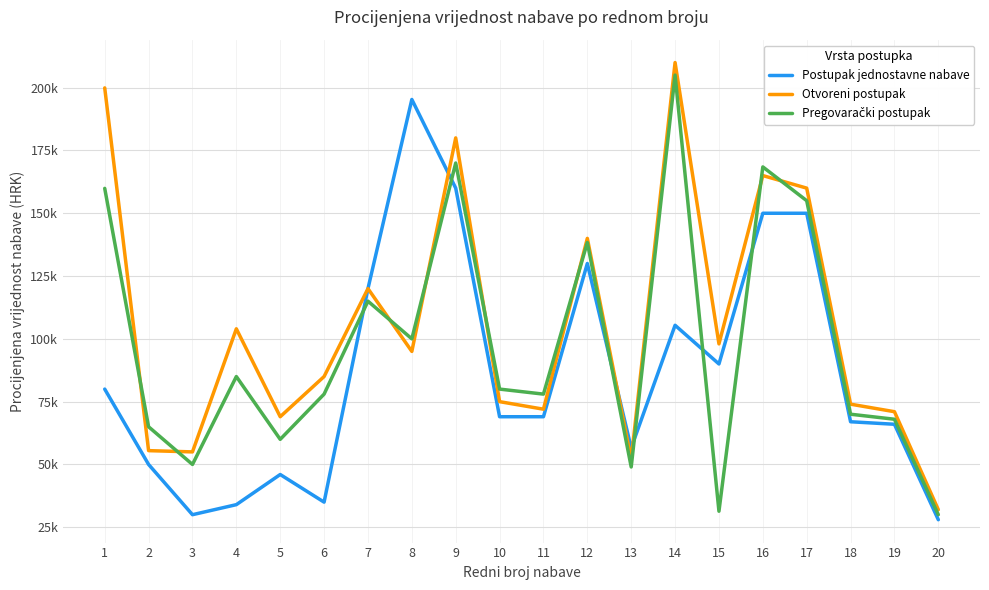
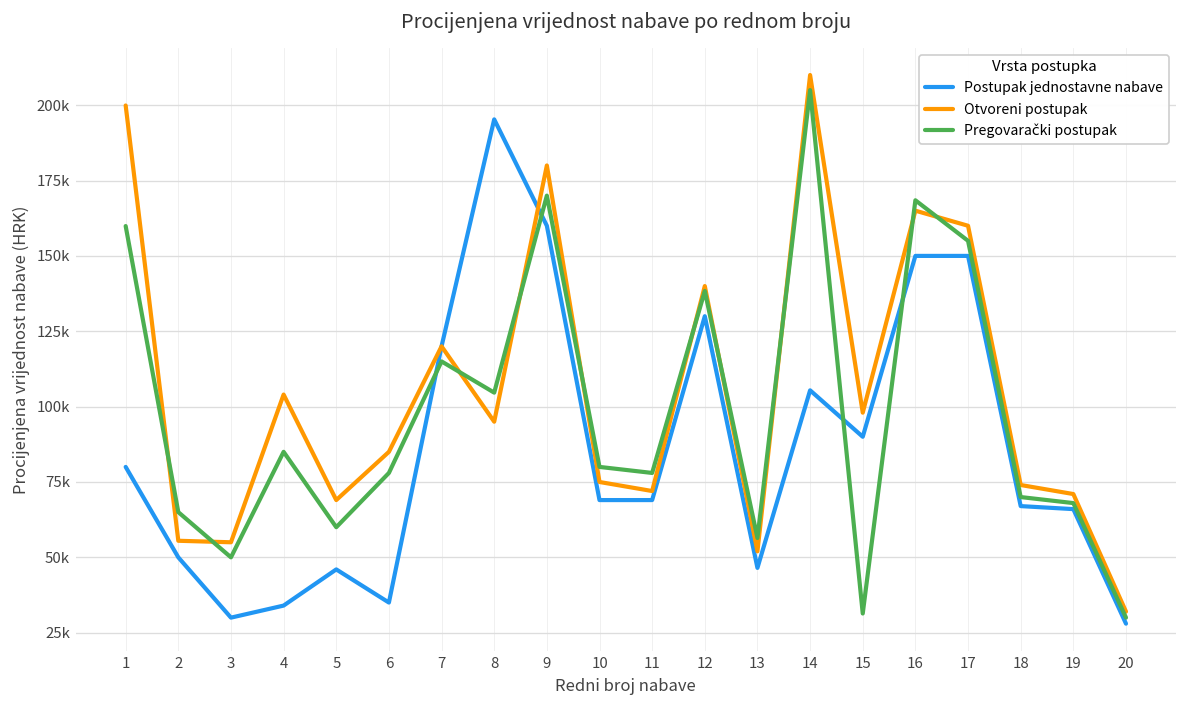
Pregovarački postupak, 8: 100000 -> 105000
Postupak jednostavne nabave, 13: 57000 -> 47000
Pregovarački postupak, 13: 49000 -> 56000
